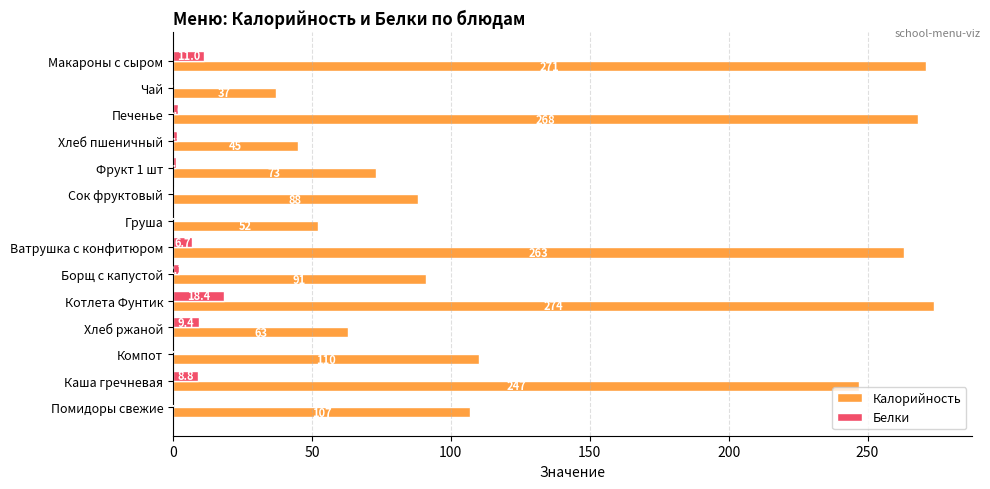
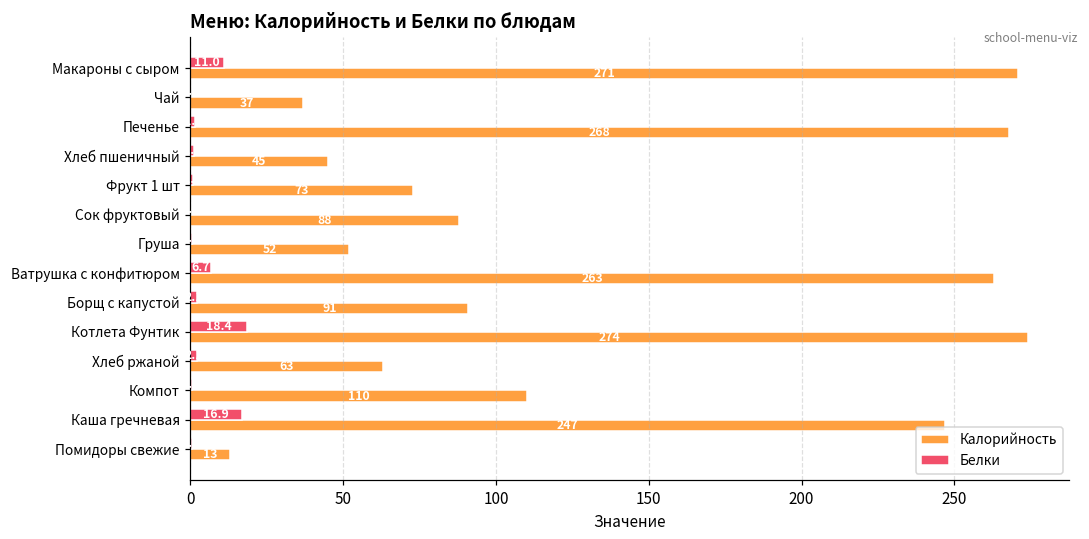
Белки, Хлеб ржаной: 9 -> 2
Белки, Каша гречневая: 8.8 -> 16.9
Калорийность, Помидоры свежие: 107 -> 13
